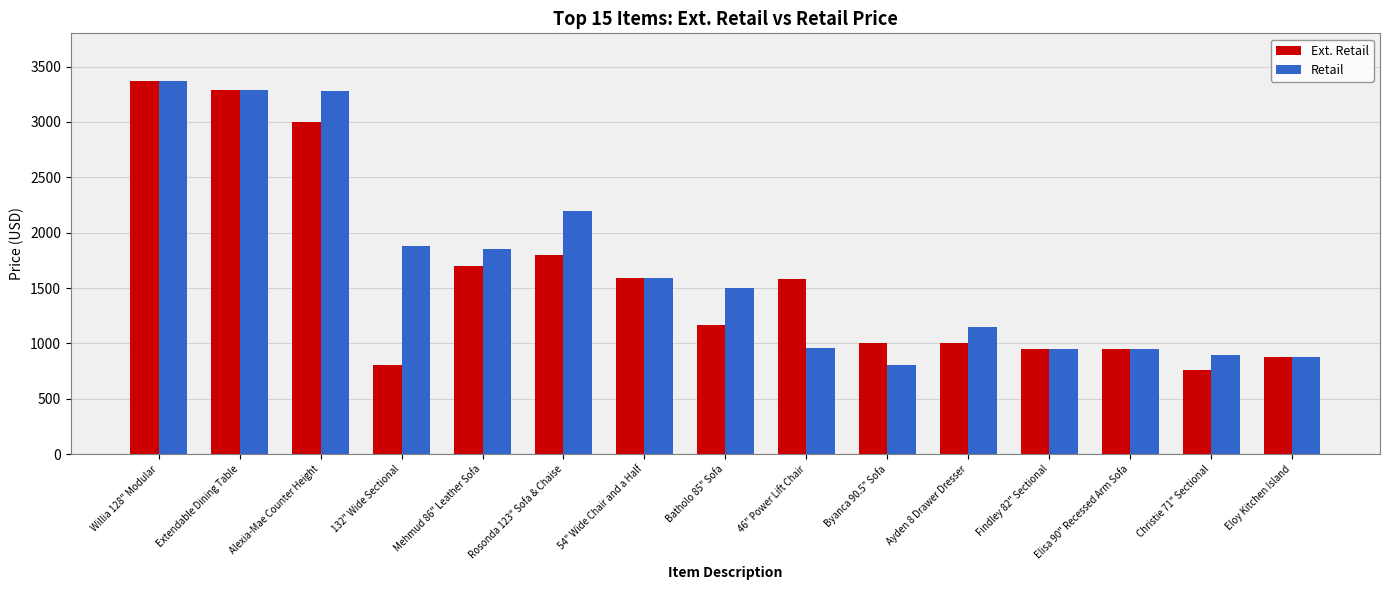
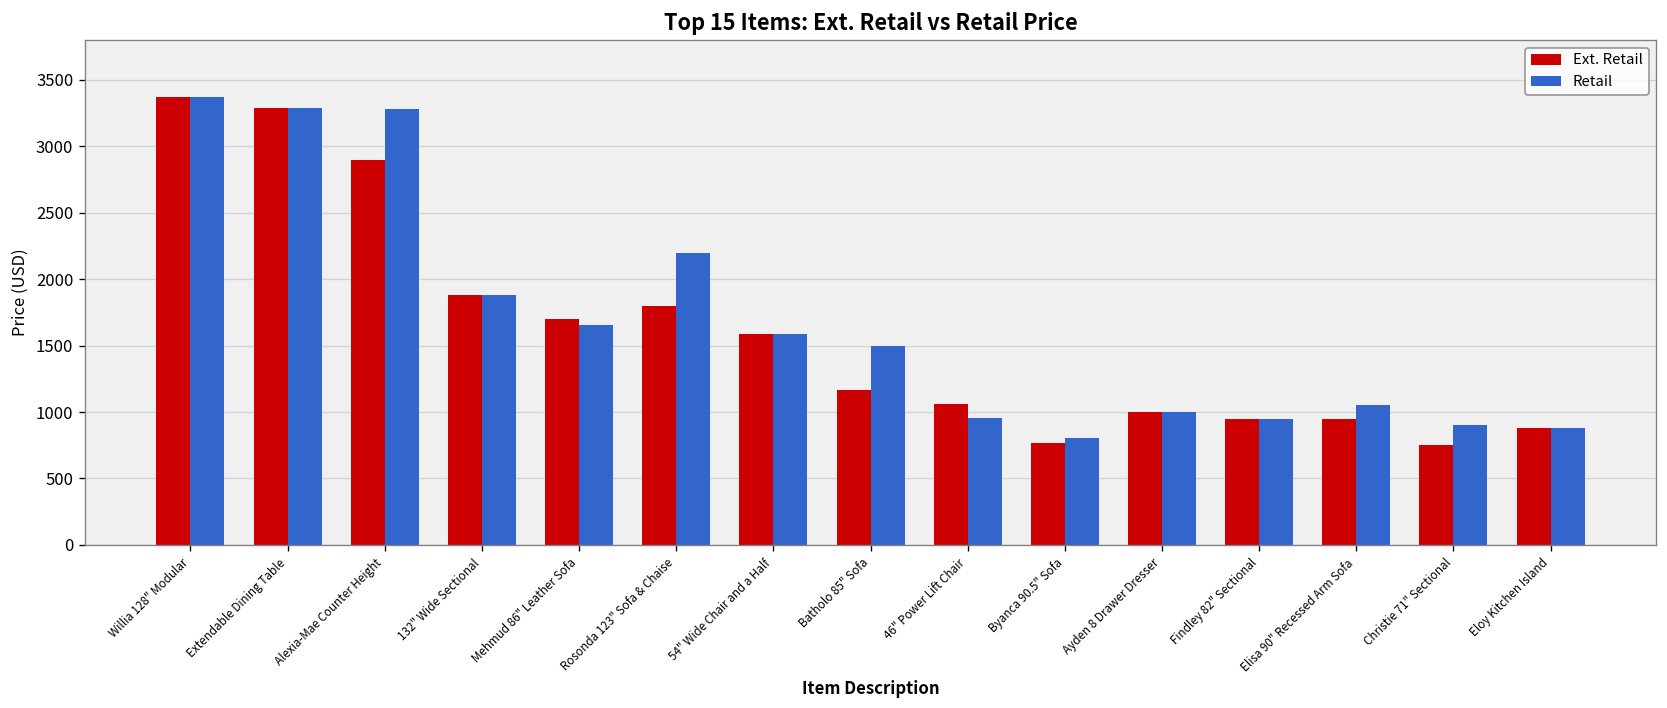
Ext. Retail, Alexia-Mae Counter Height: 3000 -> 2900
Ext. Retail, 132" Wide Sectional: 800 -> 1880
Retail, Mehmud 86" Leather Sofa: 1850 -> 1660
Ext. Retail, 46" Power Lift Chair: 1580 -> 1060
Ext. Retail, Byanca 90.5" Sofa: 1000 -> 760
Retail, Ayden 8 Drawer Dresser: 1150 -> 1000
Retail, Elisa 90" Recessed Arm Sofa: 950 -> 1060
